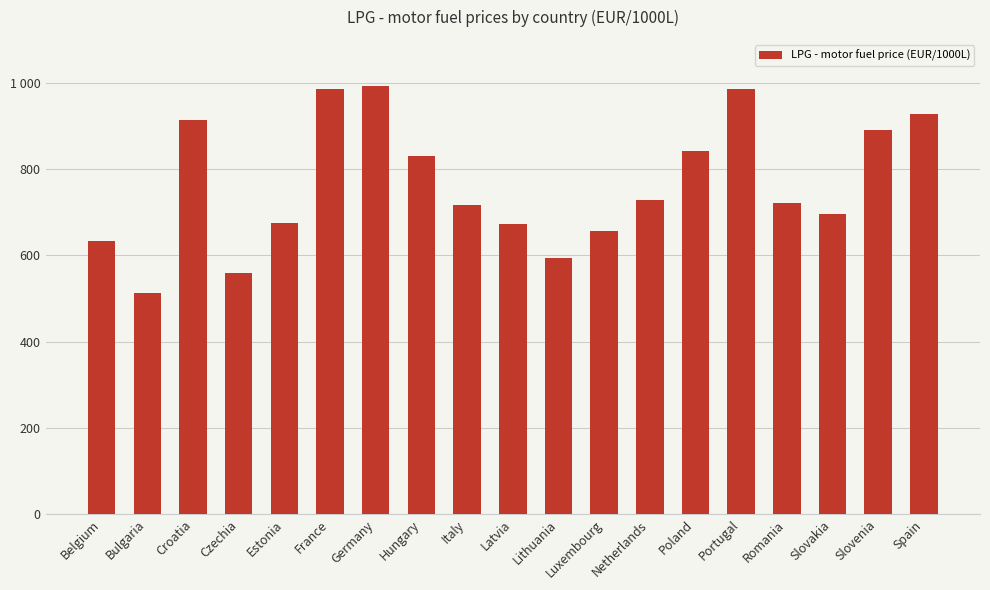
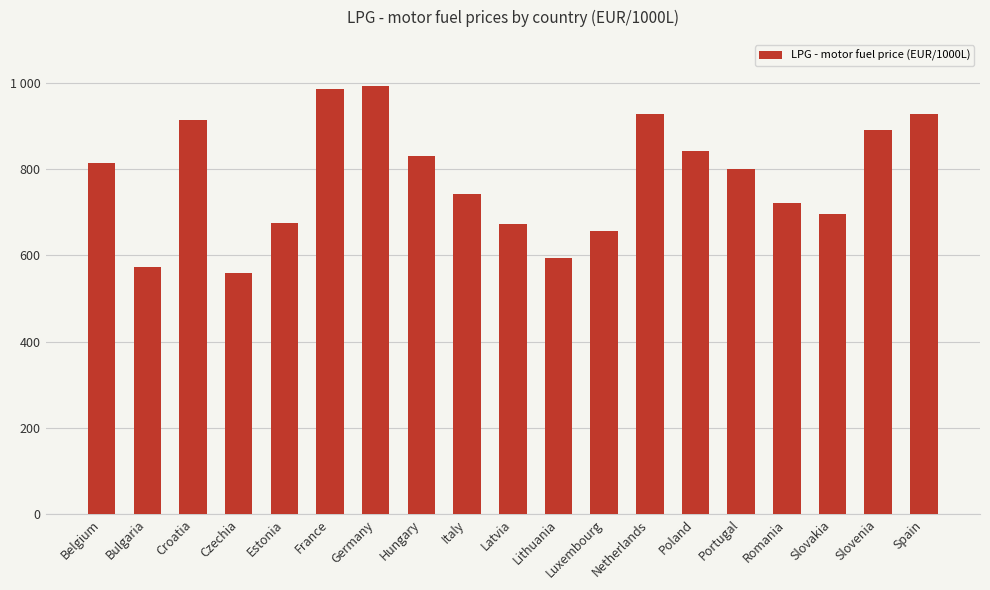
Belgium: 630 -> 820
Bulgaria: 510 -> 570
Italy: 720 -> 740
Netherlands: 730 -> 930
Portugal: 990 -> 800
